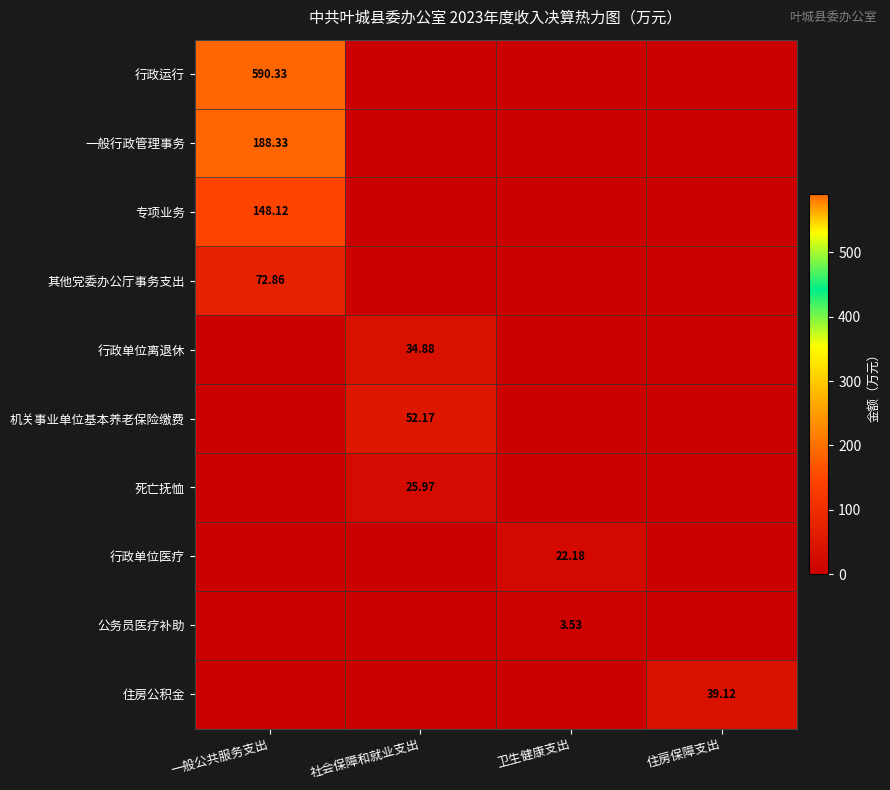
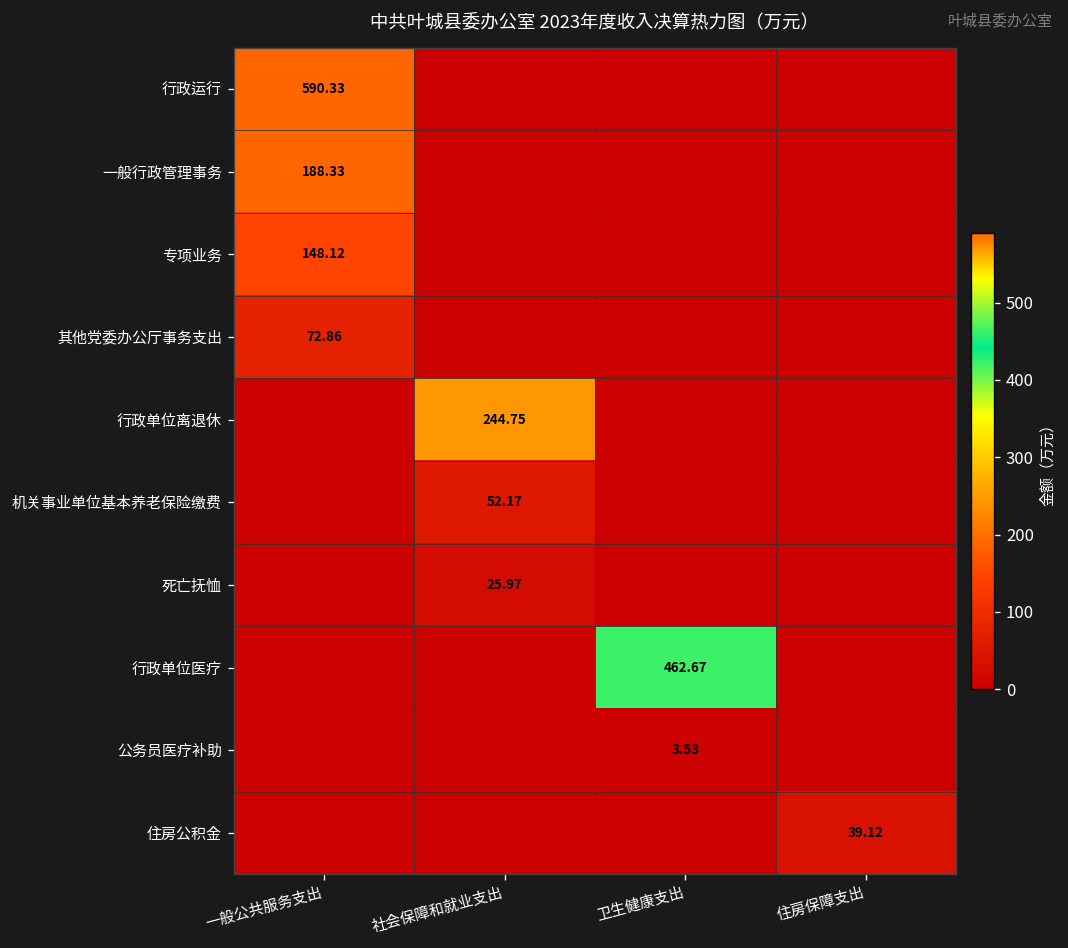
行政单位离退休, 社会保障和就业支出: 34.88 -> 244.75
行政单位医疗, 卫生健康支出: 22.18 -> 462.67
